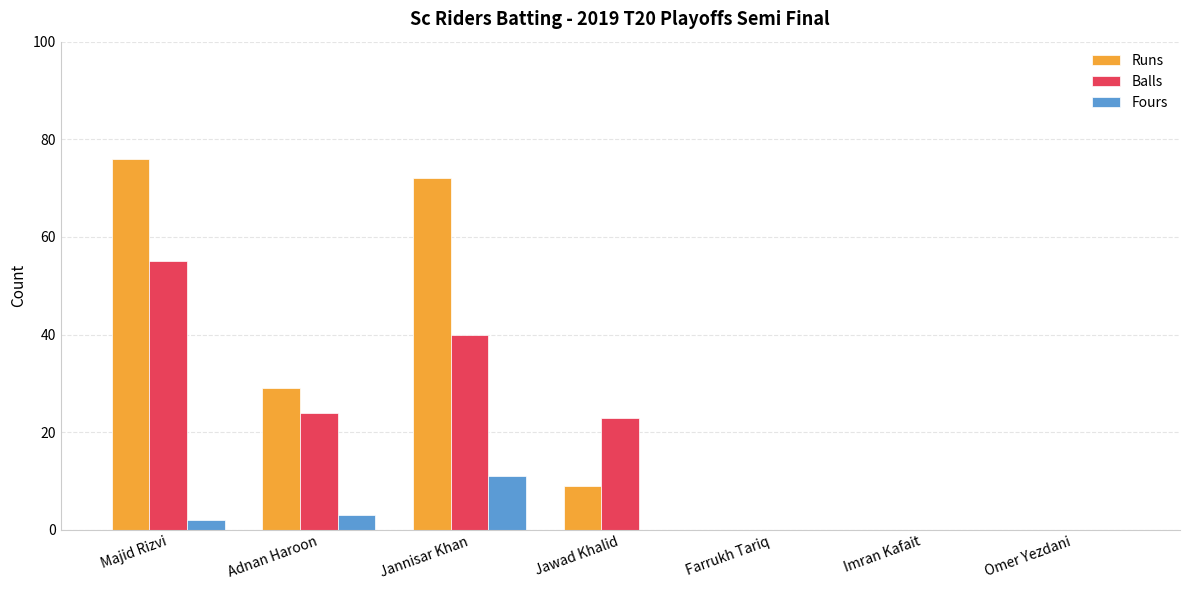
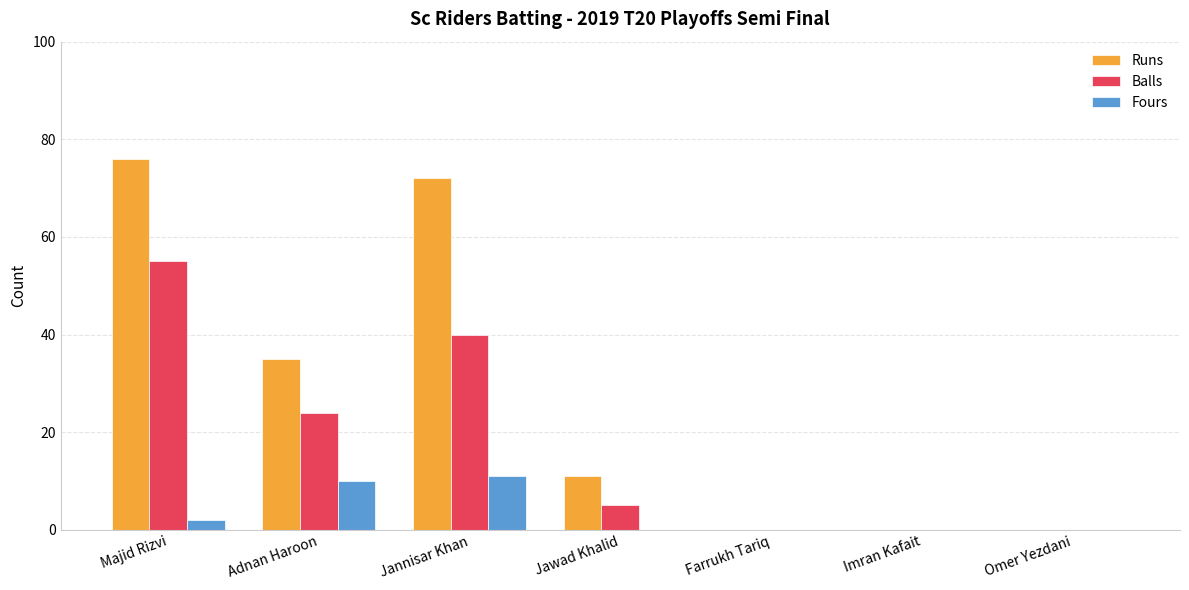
Runs, Adnan Haroon: 29 -> 35
Fours, Adnan Haroon: 3 -> 10
Runs, Jawad Khalid: 9 -> 11
Balls, Jawad Khalid: 23 -> 5
